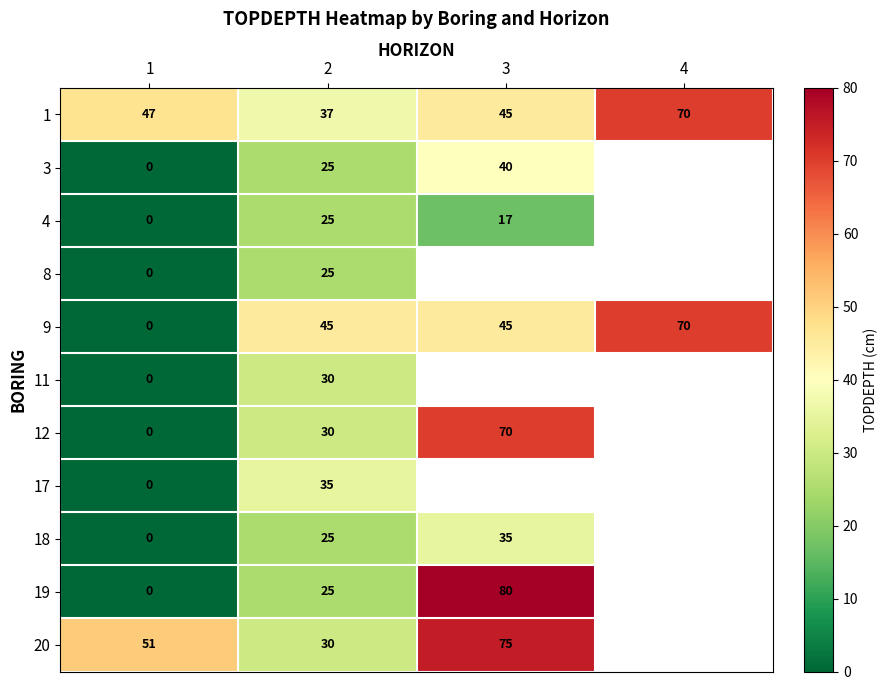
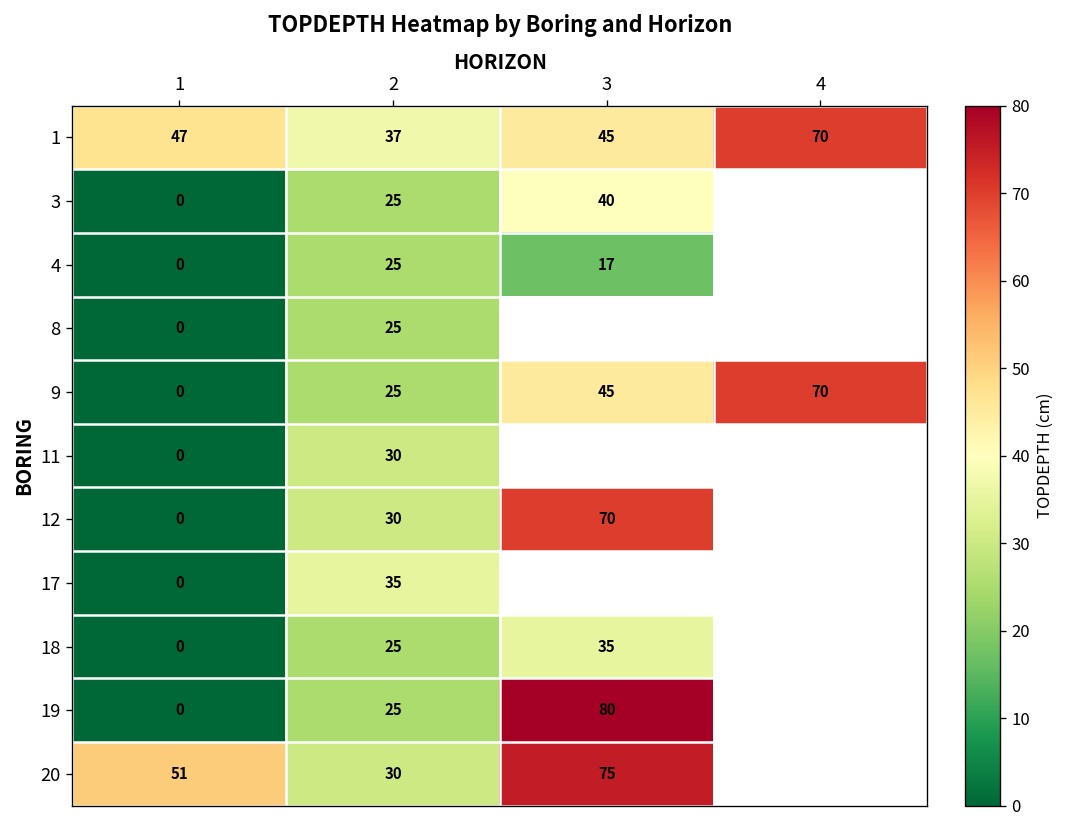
9, 2: 45 -> 25
